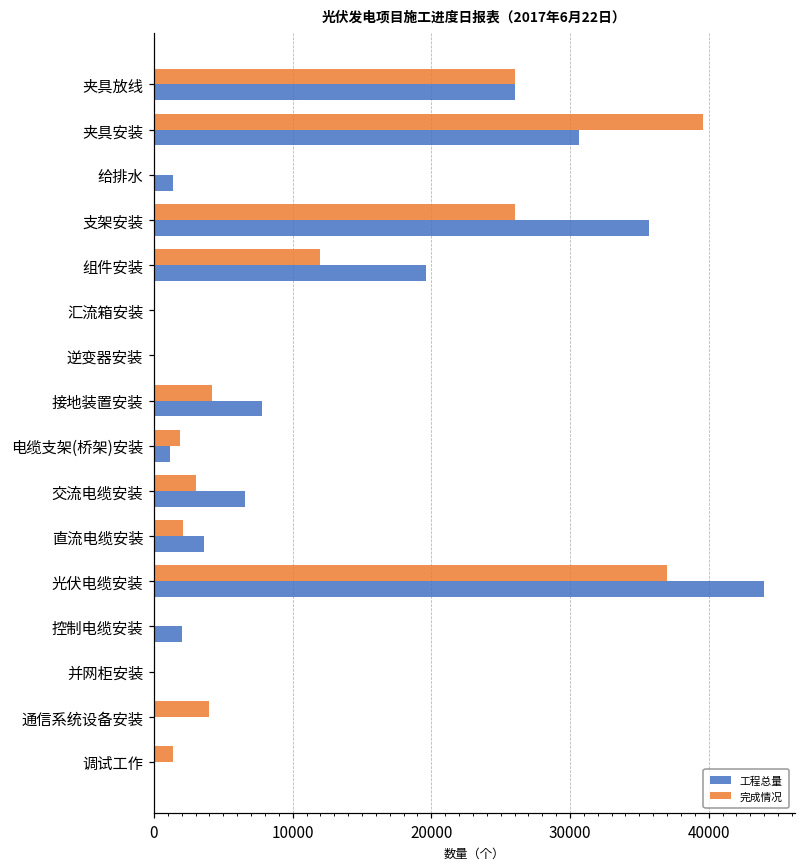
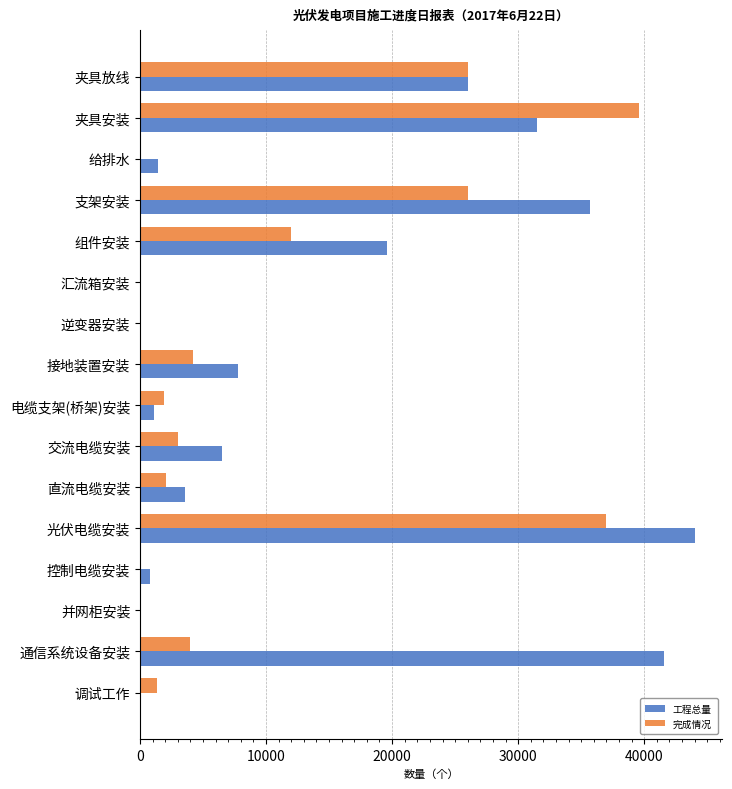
工程总量, 夹具安装: 30700 -> 31500
工程总量, 控制电缆安装: 2000 -> 800
工程总量, 通信系统设备安装: 0 -> 41500
